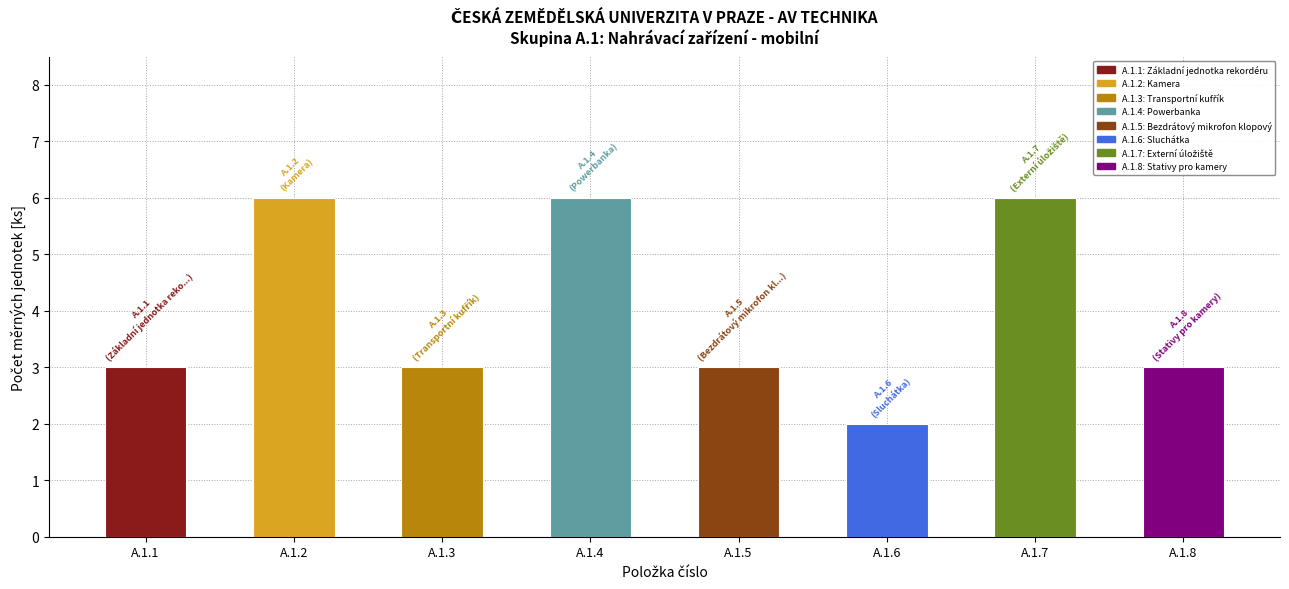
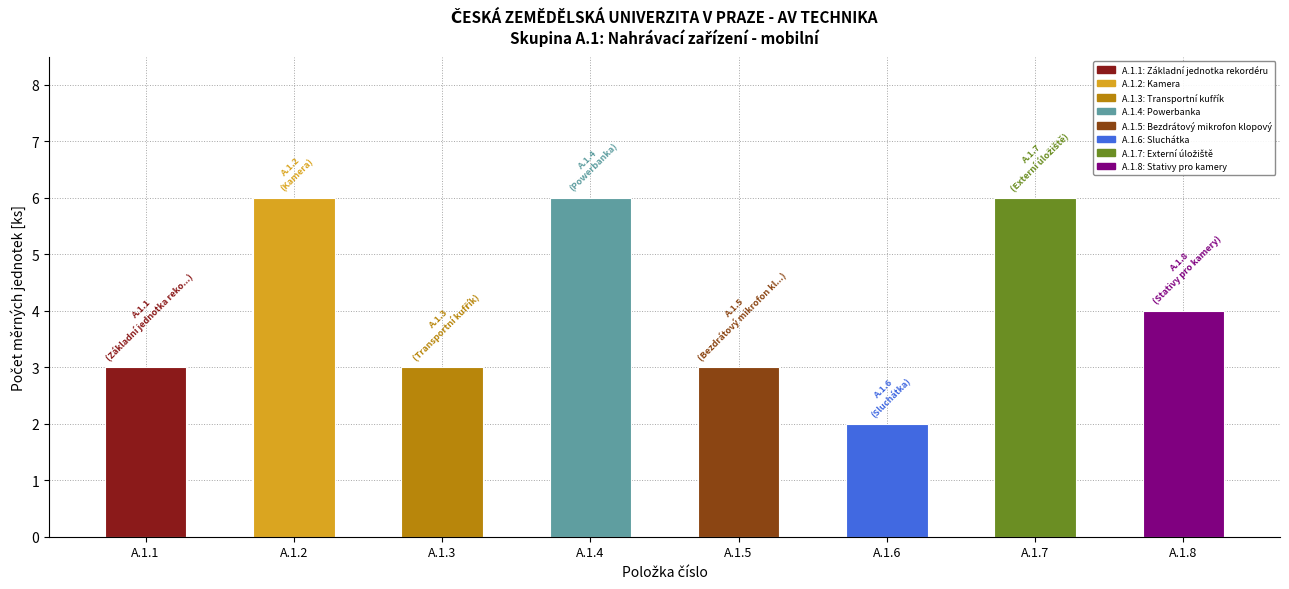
A.1.8: 3 -> 4
